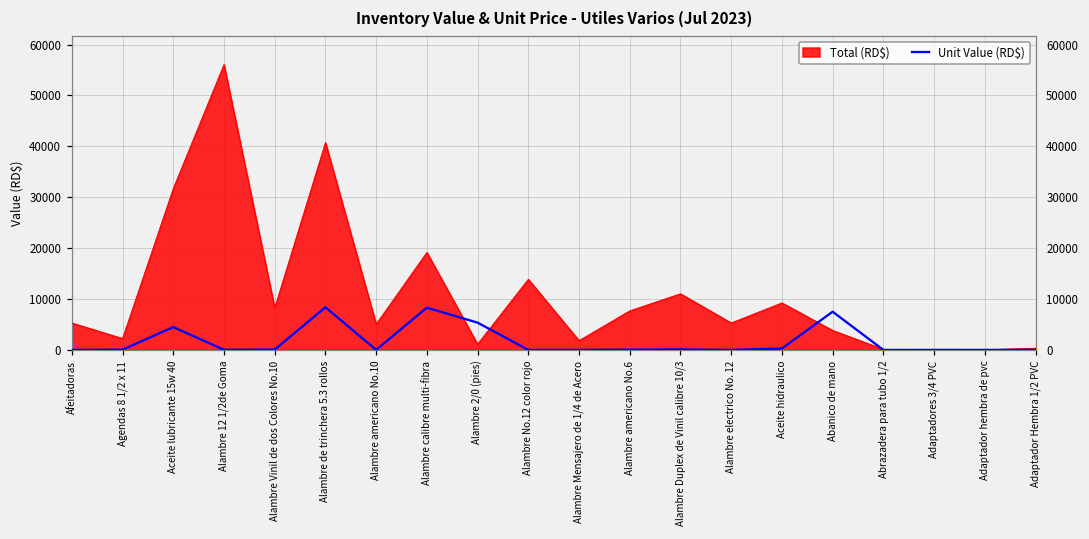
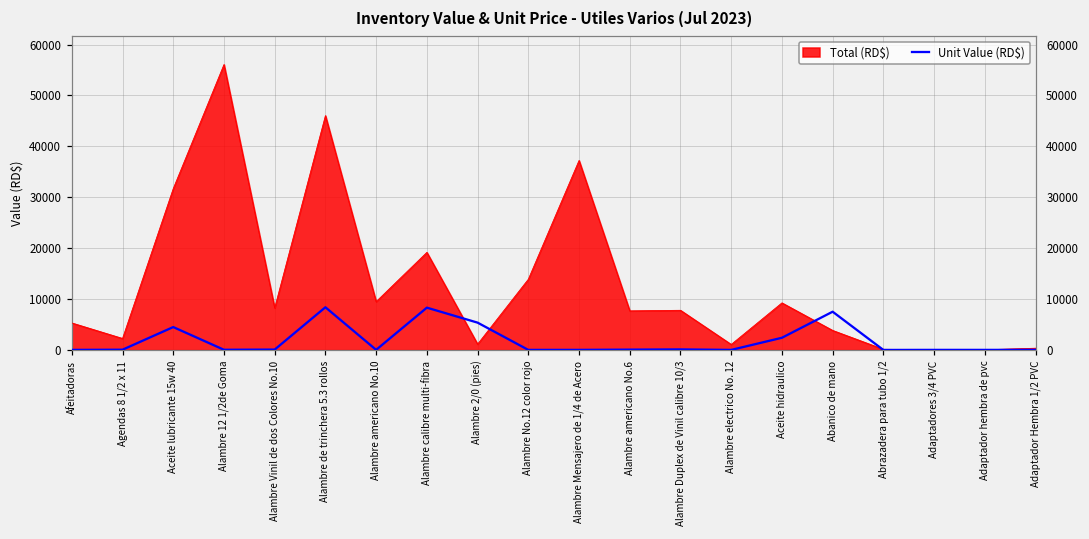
Total (RD$), Alambre de trinchera 5.3 rollos: 41000 -> 46000
Total (RD$), Alambre americano No.10: 5000 -> 9000
Total (RD$), Alambre Mensajero de 1/4 de Acero: 2000 -> 37000
Total (RD$), Alambre Duplex de Vinil calibre 10/3: 11000 -> 8000
Total (RD$), Alambre electrico No. 12: 5000 -> 1000
Unit Value (RD$), Aceite hidraulico: 0 -> 2000
